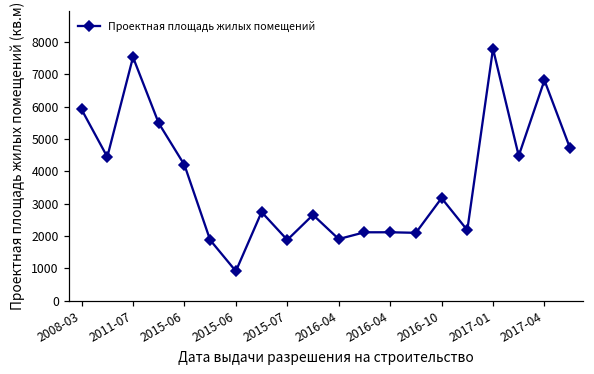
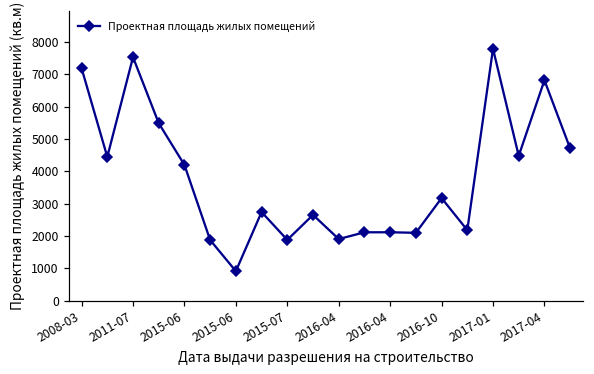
2008-03: 5900 -> 7200
